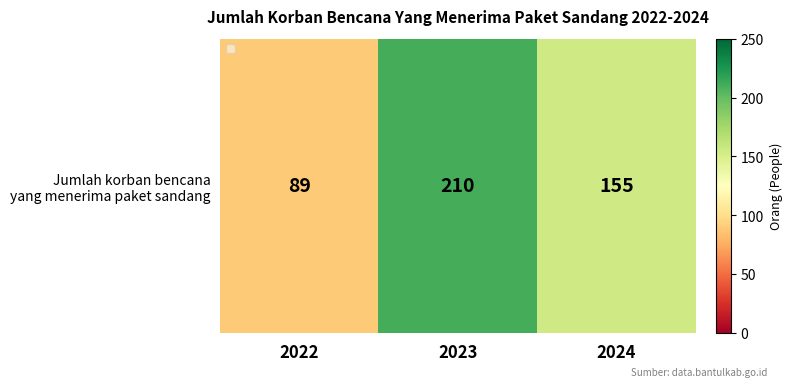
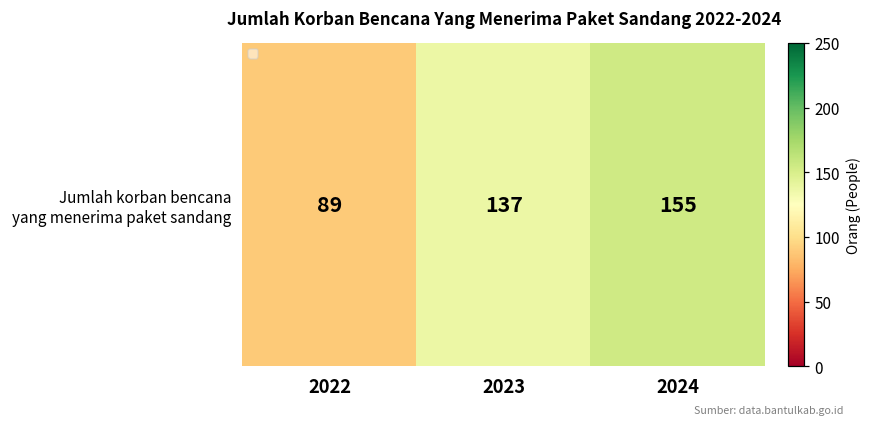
Jumlah korban bencana yang menerima paket sandang, 2023: 210 -> 137
